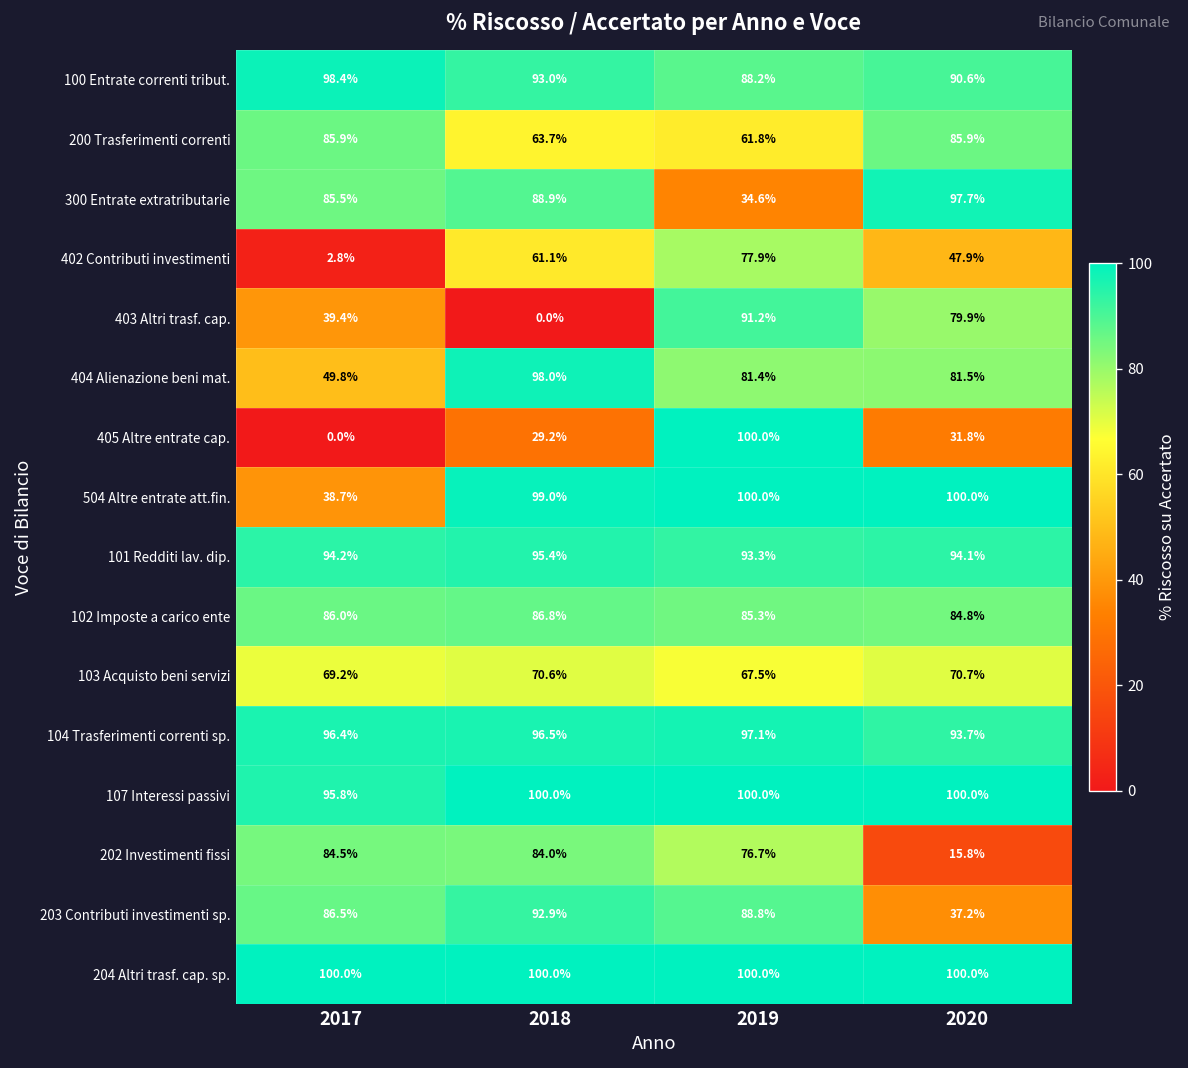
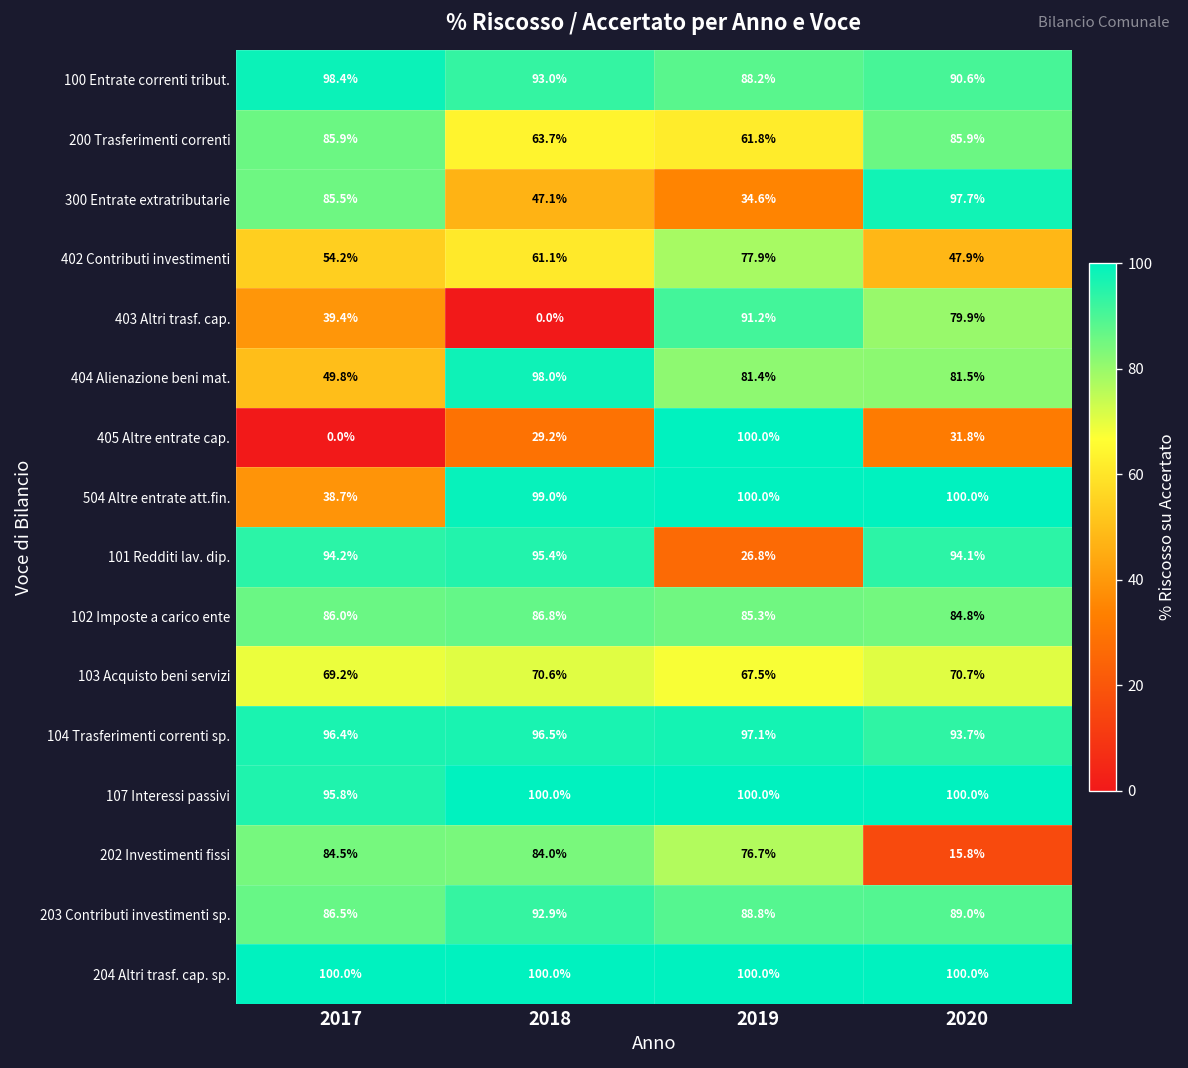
300 Entrate extratributarie, 2018: 88.9% -> 47.1%
402 Contributi investimenti, 2017: 2.8% -> 54.2%
101 Redditi lav. dip., 2019: 93.3% -> 26.8%
203 Contributi investimenti sp., 2020: 37.2% -> 89.0%
